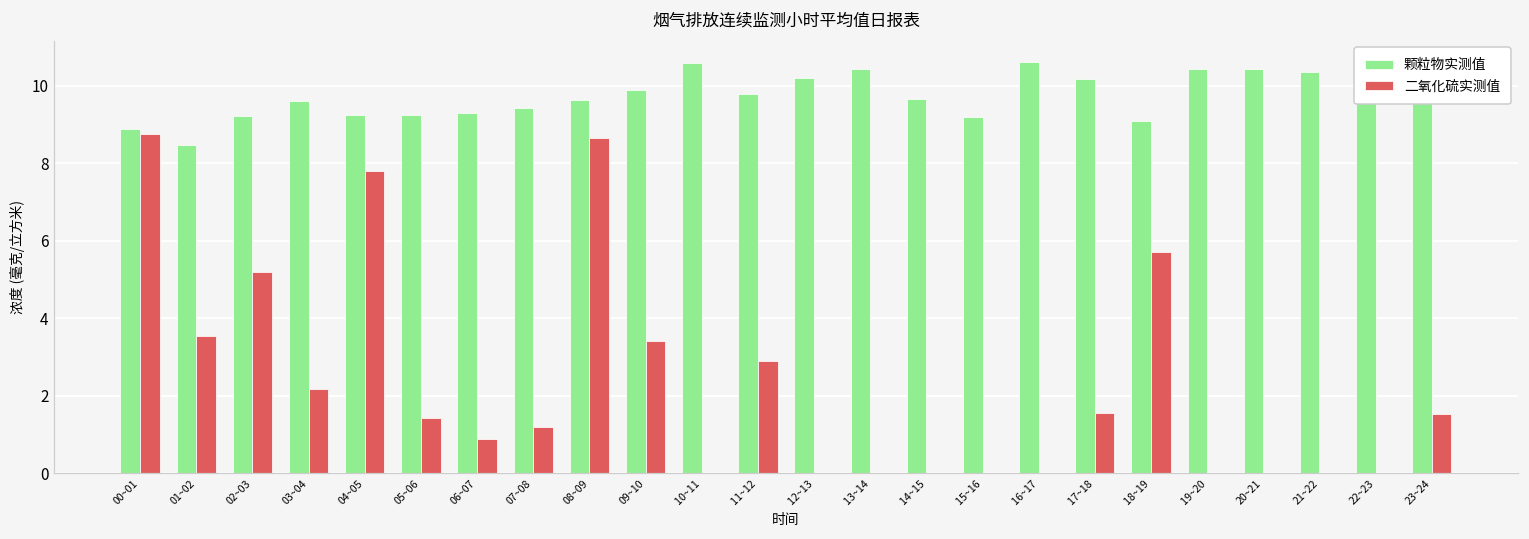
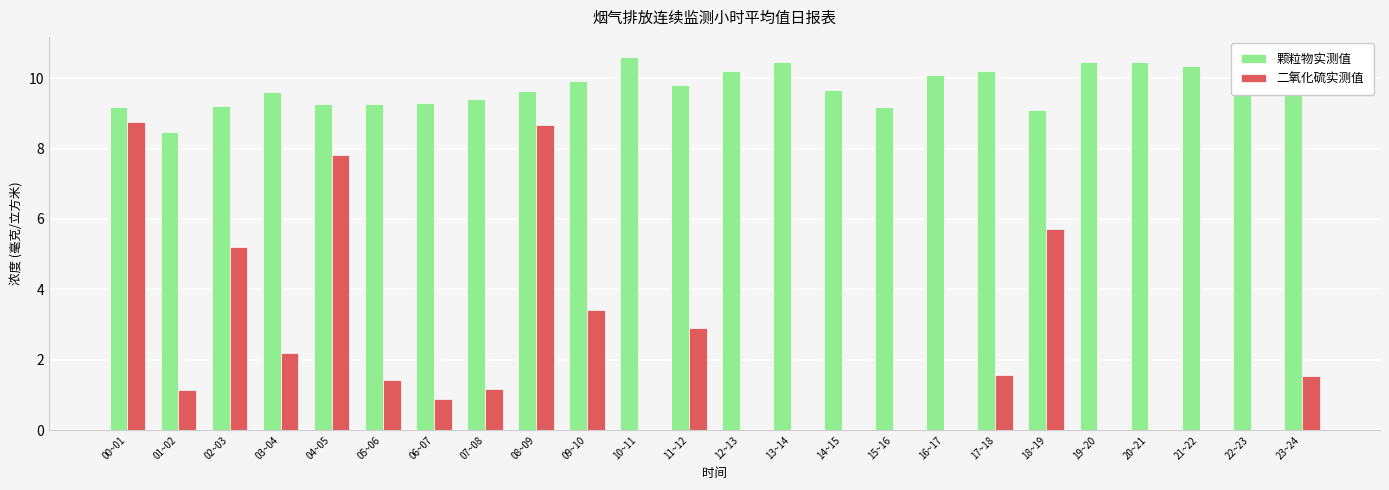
颗粒物实测值, 00~01: 8.9 -> 9.2
二氧化硫实测值, 01~02: 3.6 -> 1.1
颗粒物实测值, 16~17: 10.6 -> 10.1
